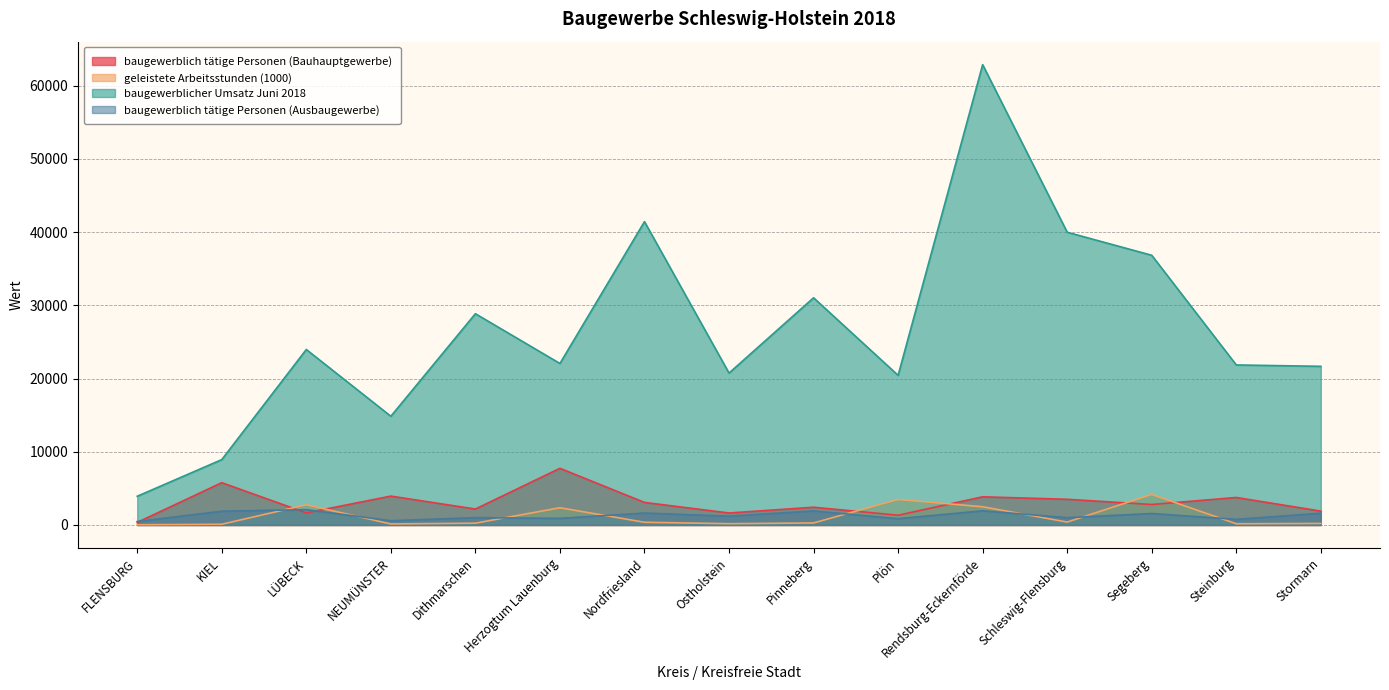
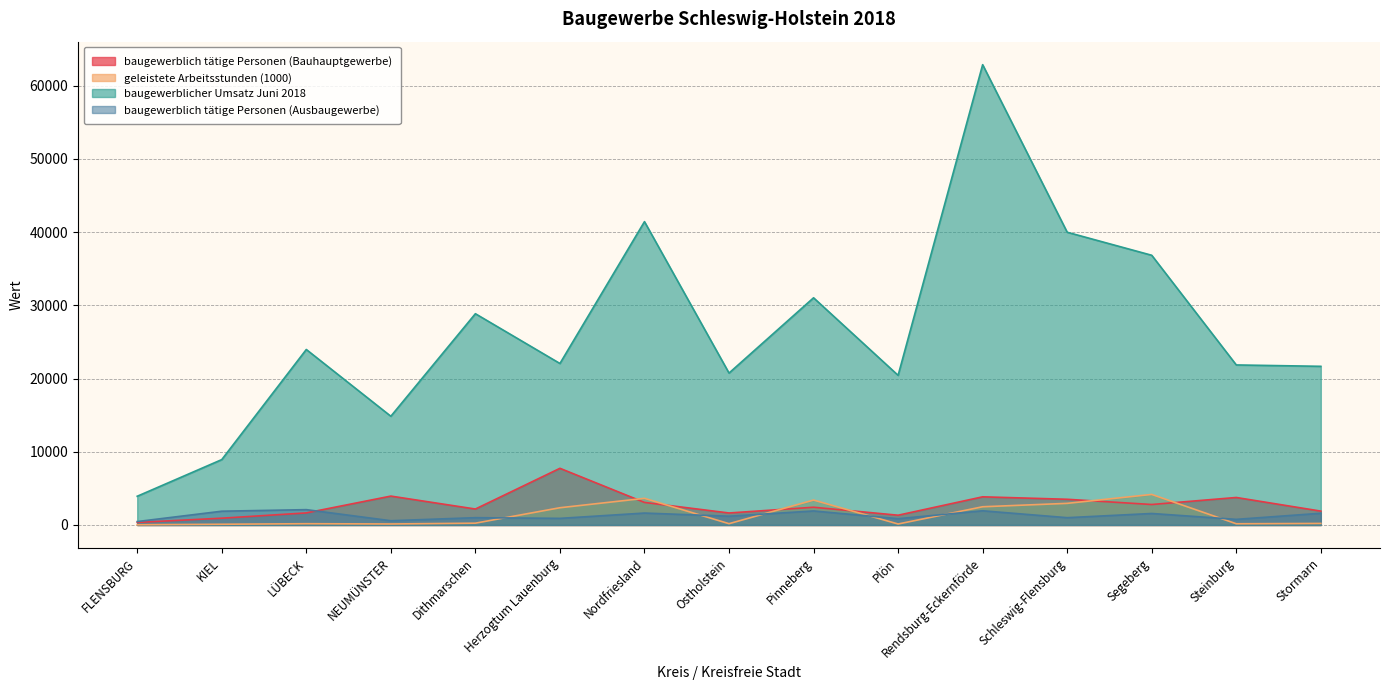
baugewerblich tätige Personen (Bauhauptgewerbe), KIEL: 6000 -> 1000
geleistete Arbeitsstunden (1000), LÜBECK: 3000 -> 0
geleistete Arbeitsstunden (1000), Nordfriesland: 0 -> 4000
geleistete Arbeitsstunden (1000), Pinneberg: 0 -> 3000
geleistete Arbeitsstunden (1000), Plön: 3000 -> 0
geleistete Arbeitsstunden (1000), Schleswig-Flensburg: 0 -> 3000
